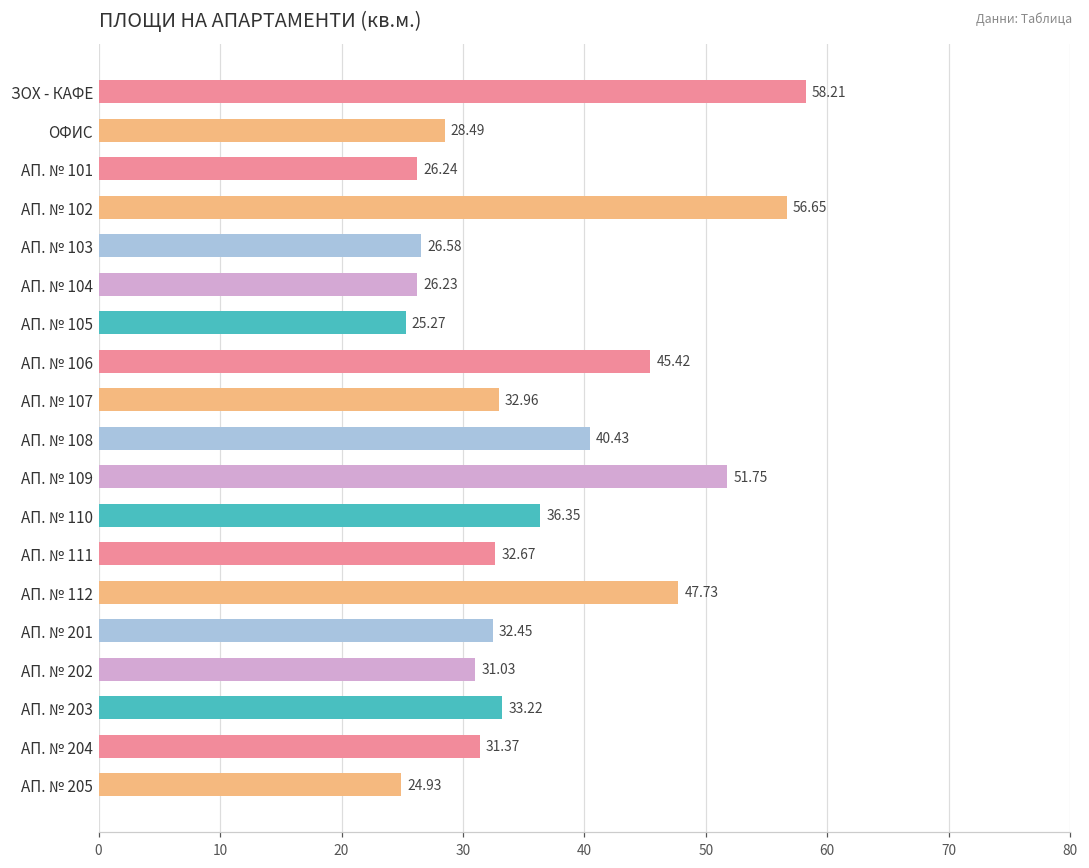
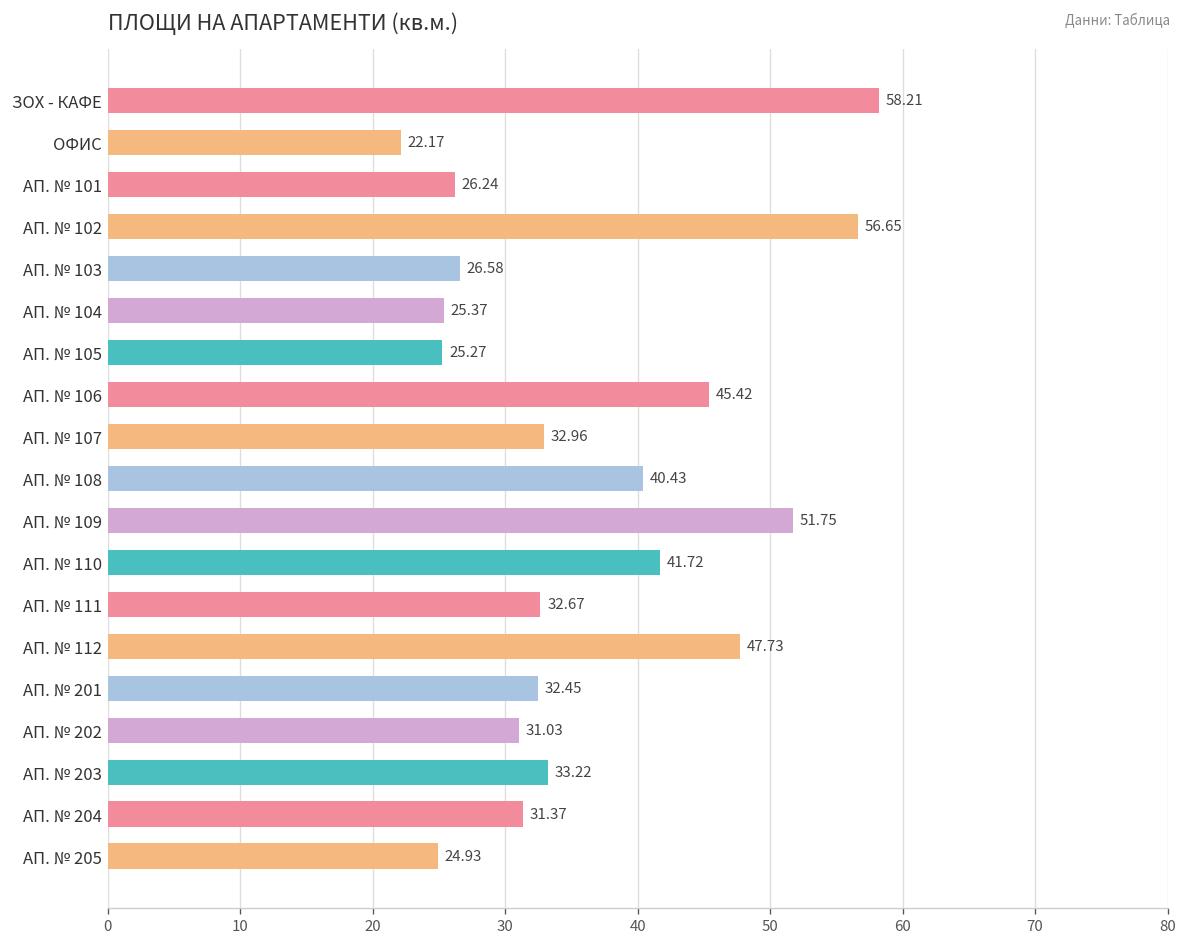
ОФИС: 28.49 -> 22.17
АП. № 104: 26.23 -> 25.37
АП. № 110: 36.35 -> 41.72
